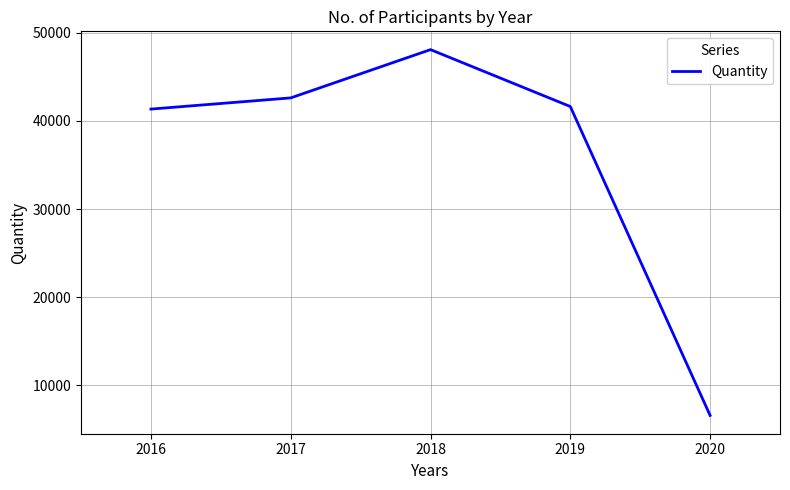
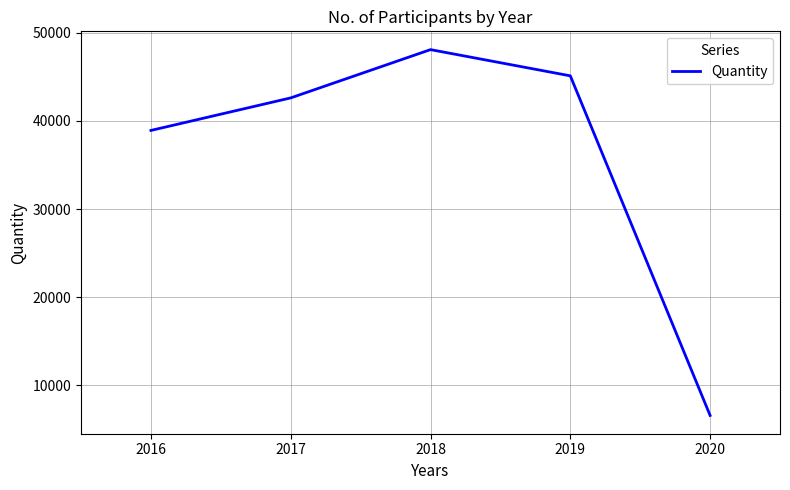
2016: 41000 -> 39000
2019: 42000 -> 45000
